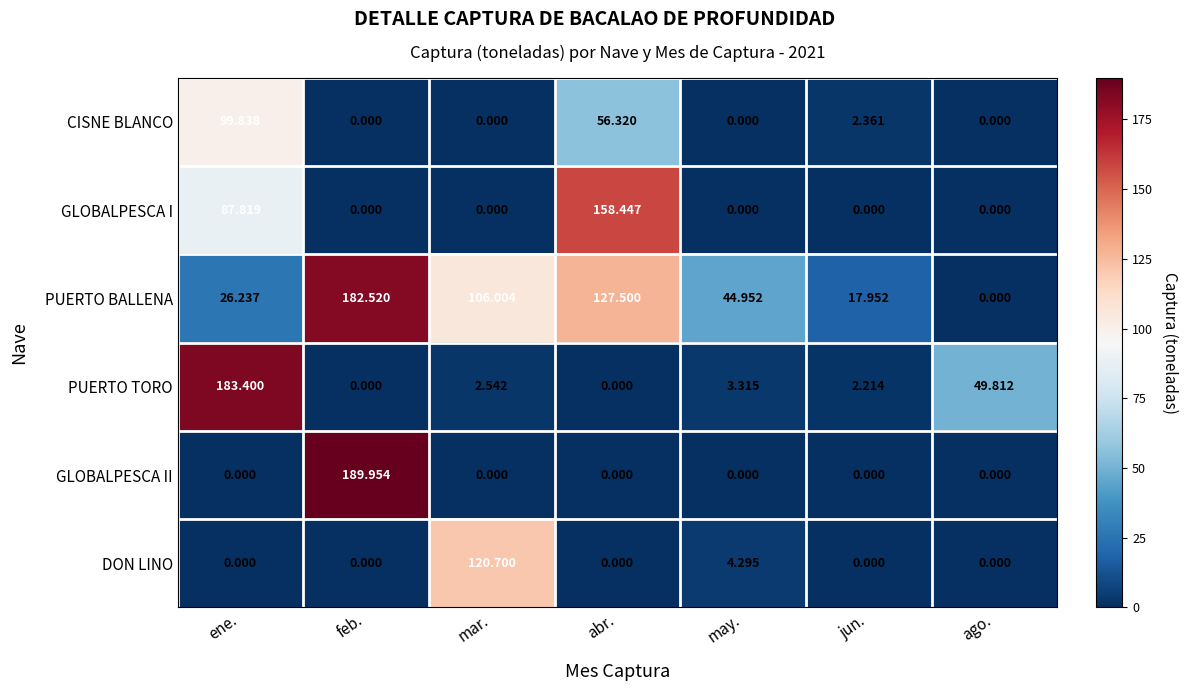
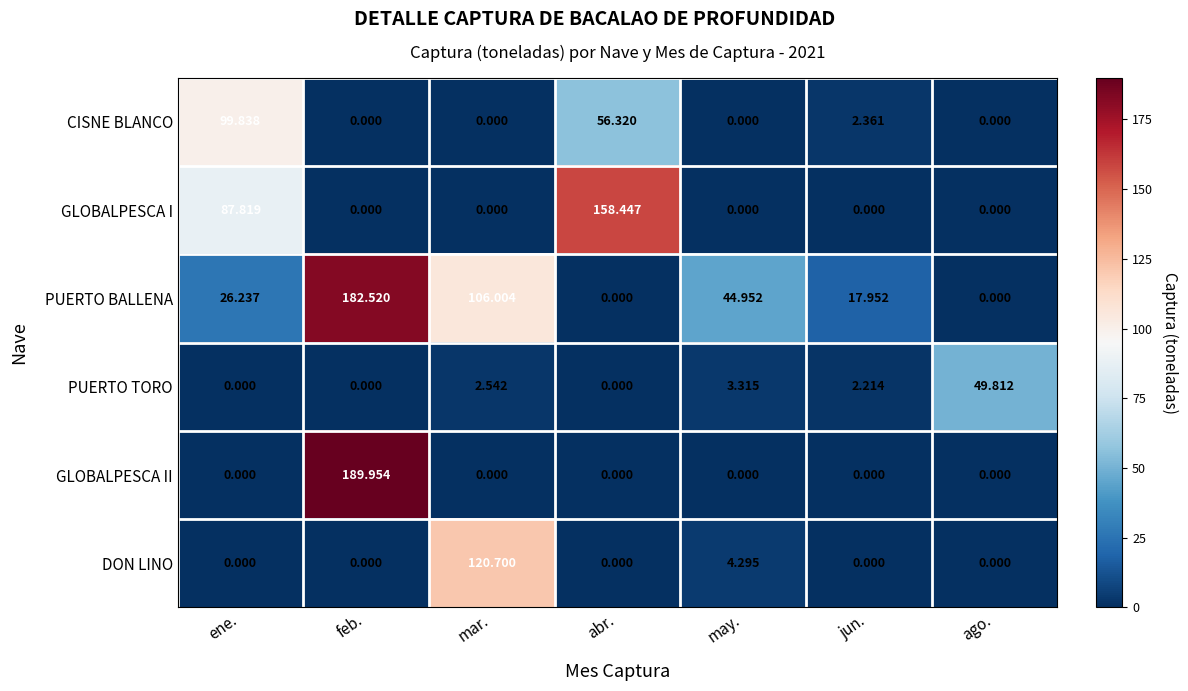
PUERTO BALLENA, abr.: 127.500 -> 0.000
PUERTO TORO, ene.: 183.400 -> 0.000
